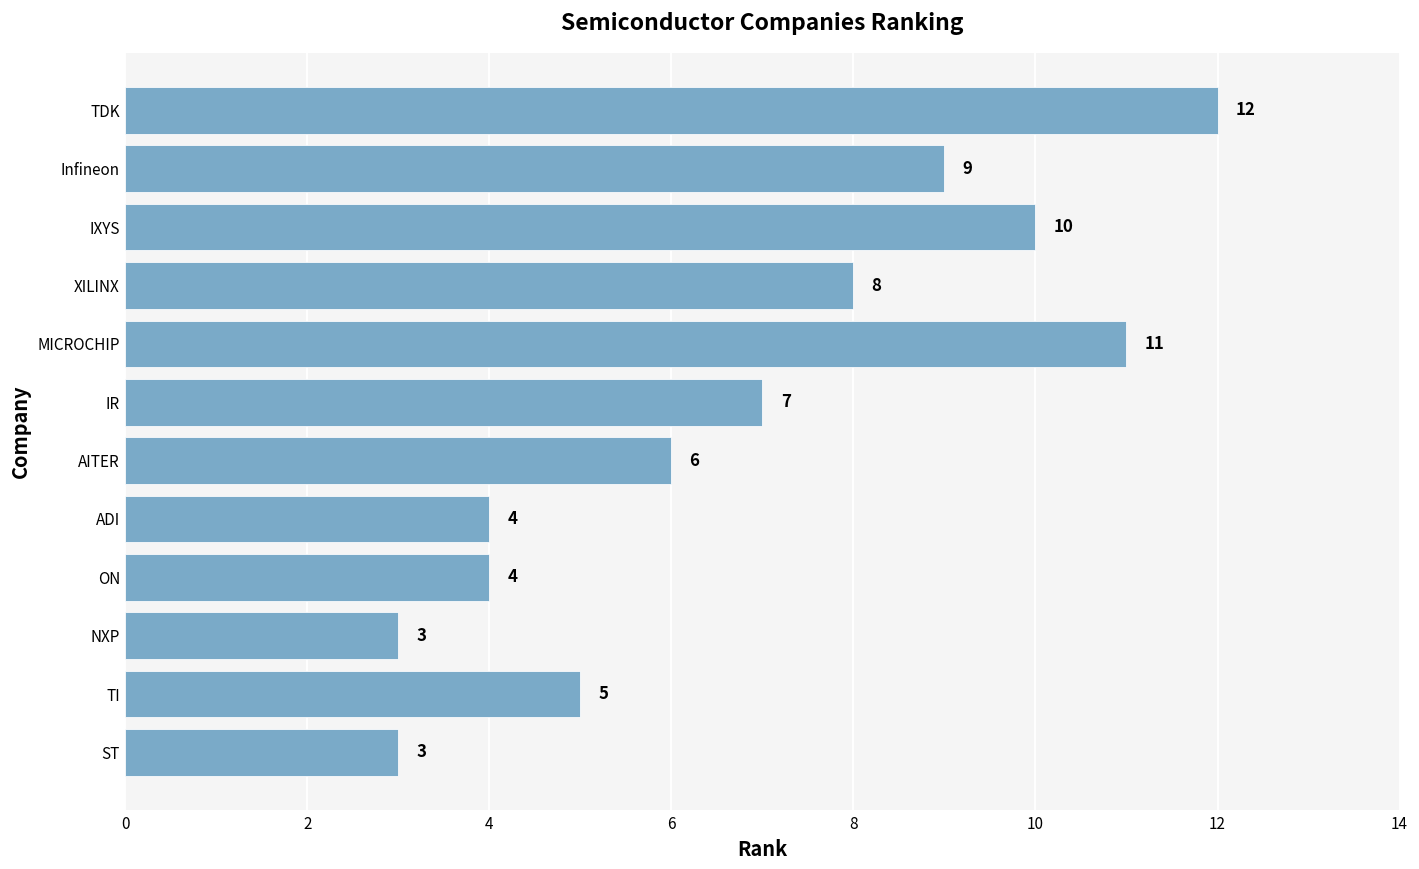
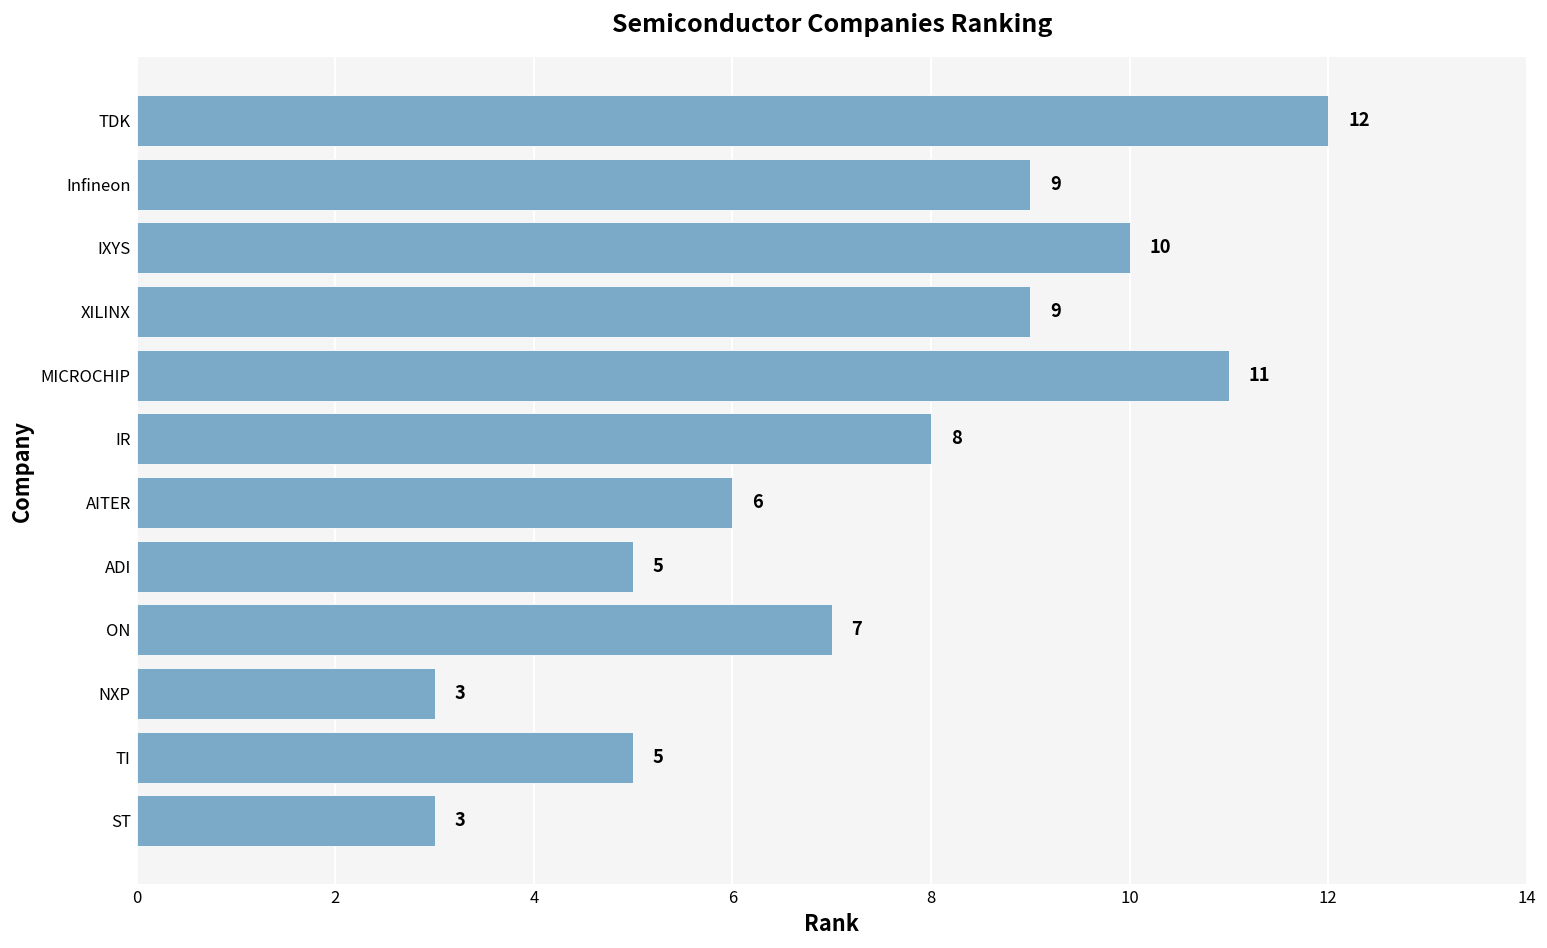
XILINX: 8 -> 9
IR: 7 -> 8
ADI: 4 -> 5
ON: 4 -> 7
